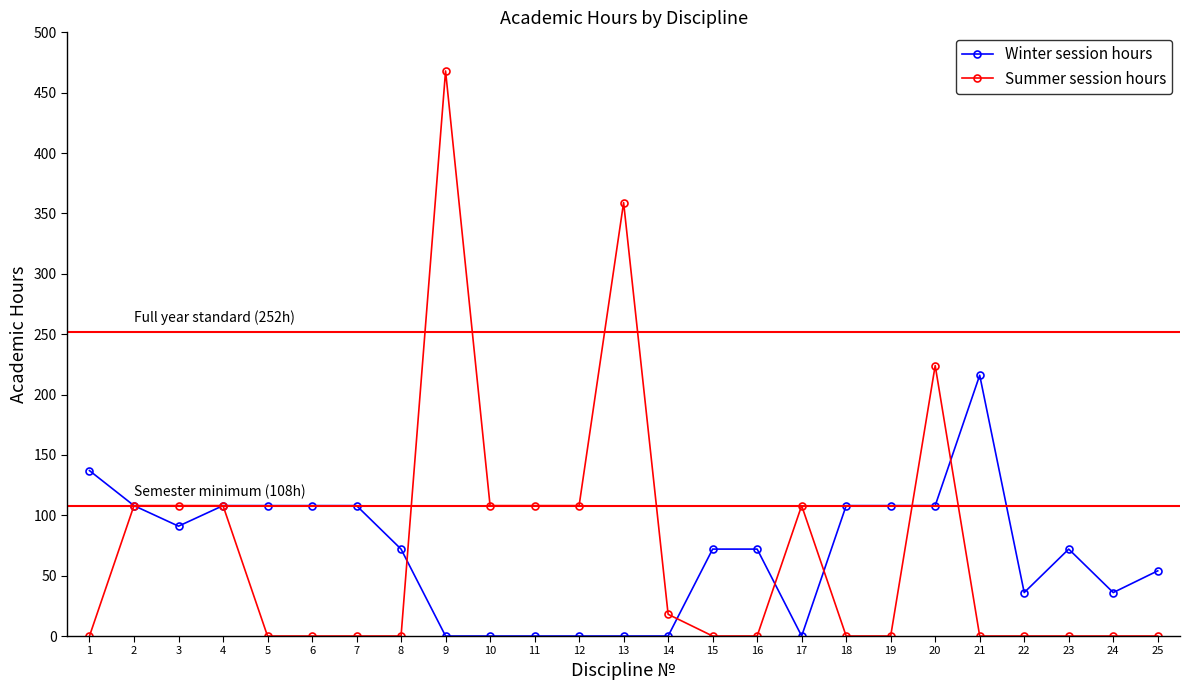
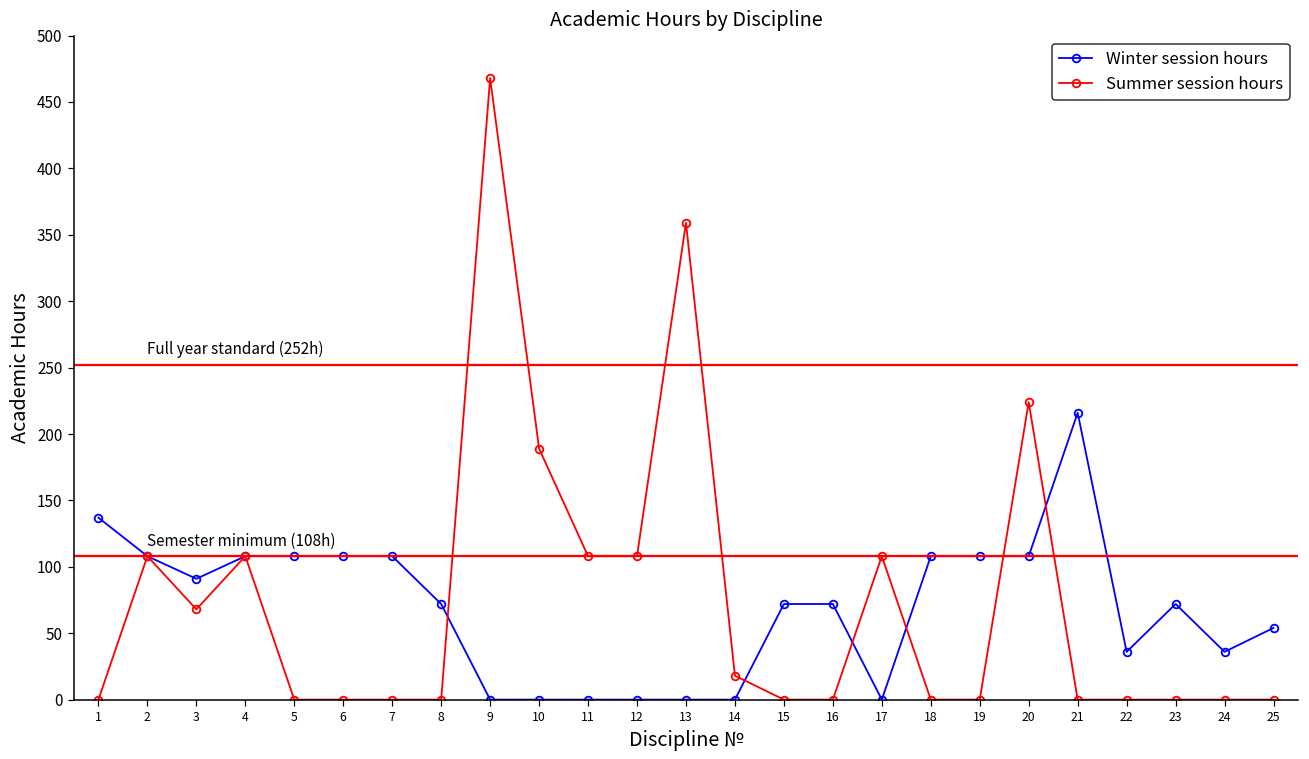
Summer session hours, 3: 108 -> 68
Summer session hours, 10: 108 -> 189
